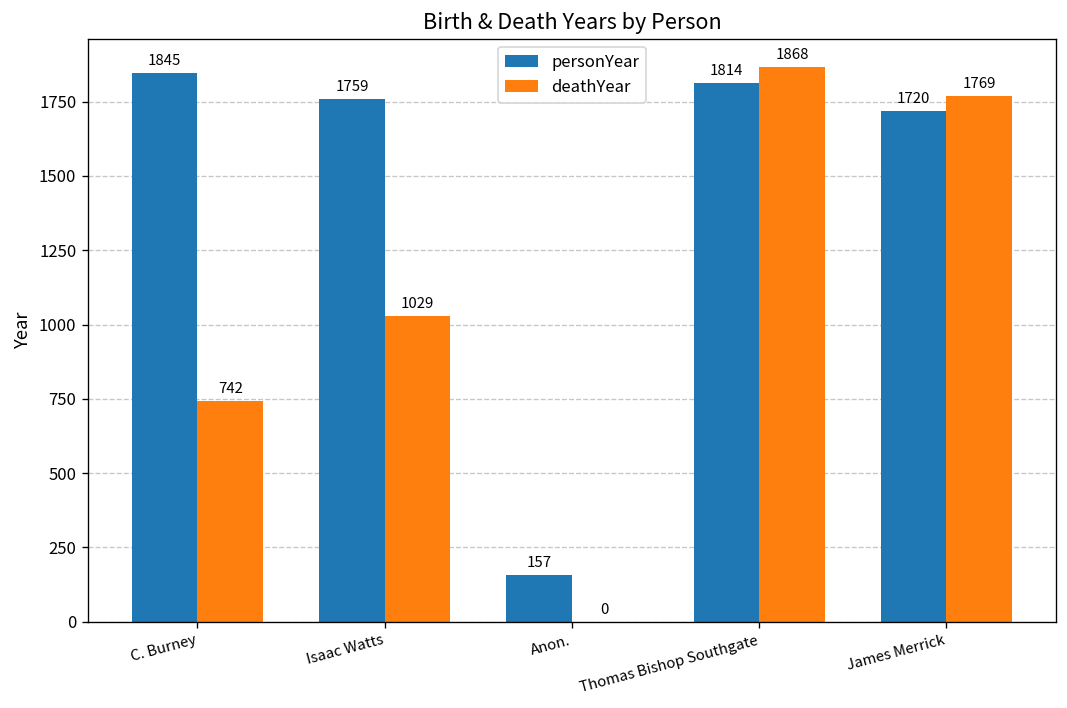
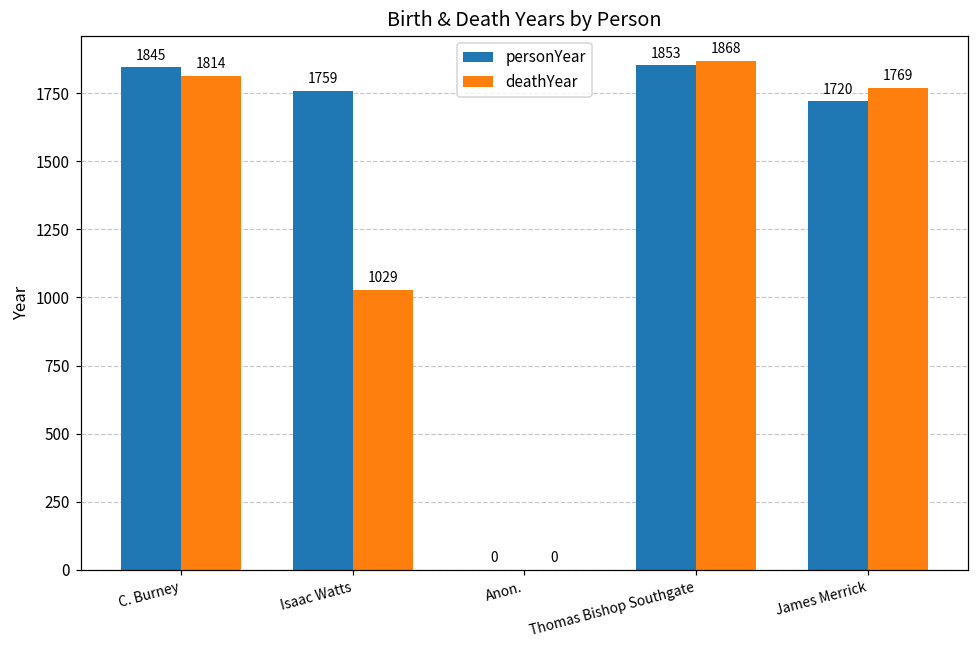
deathYear, C. Burney: 742 -> 1814
personYear, Anon.: 157 -> 0
personYear, Thomas Bishop Southgate: 1814 -> 1853
